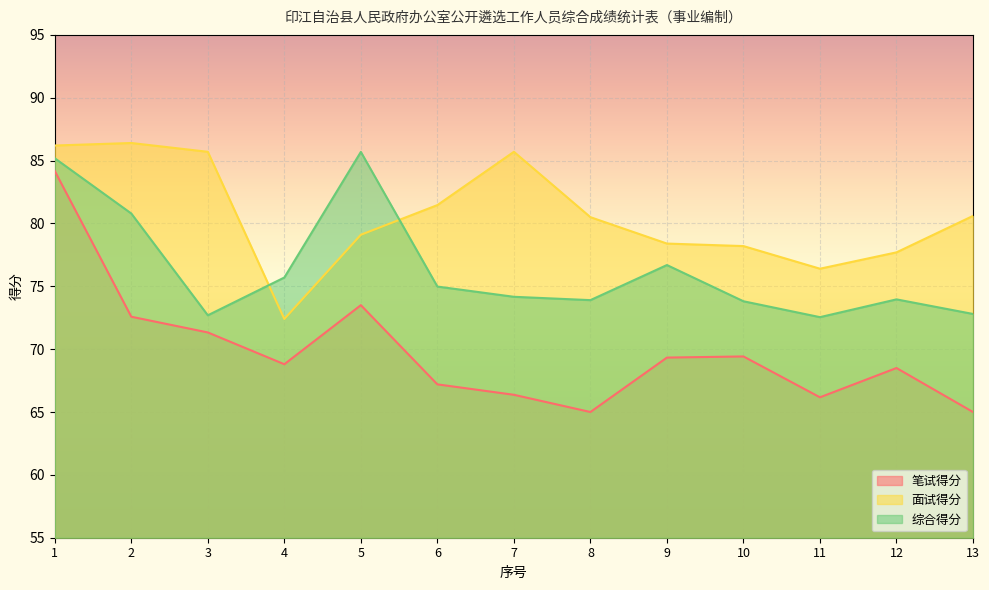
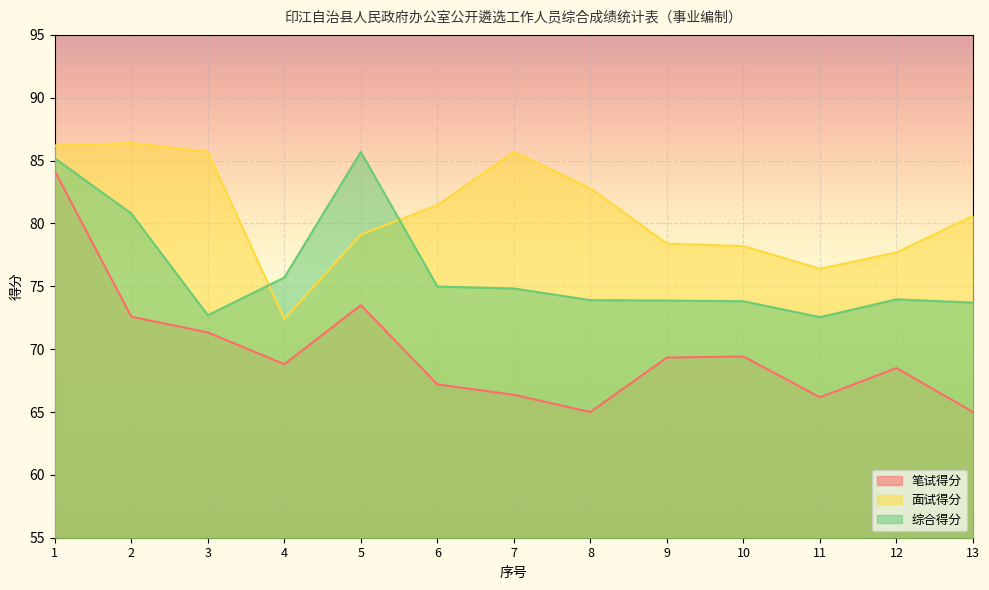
综合得分, 7: 74.2 -> 74.8
面试得分, 8: 80.5 -> 82.8
综合得分, 9: 76.7 -> 73.9
综合得分, 13: 72.8 -> 73.7
